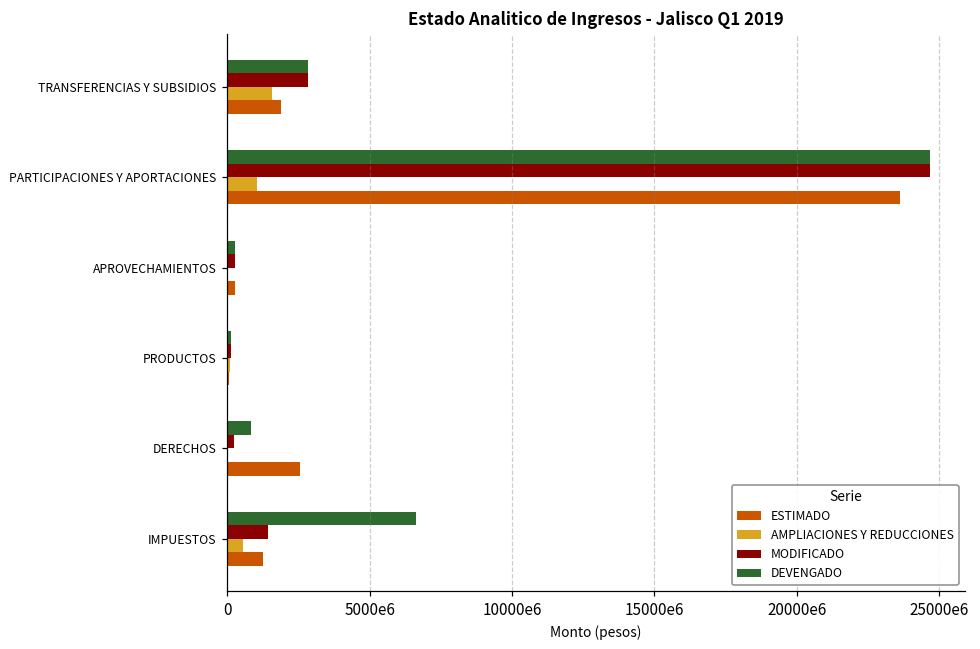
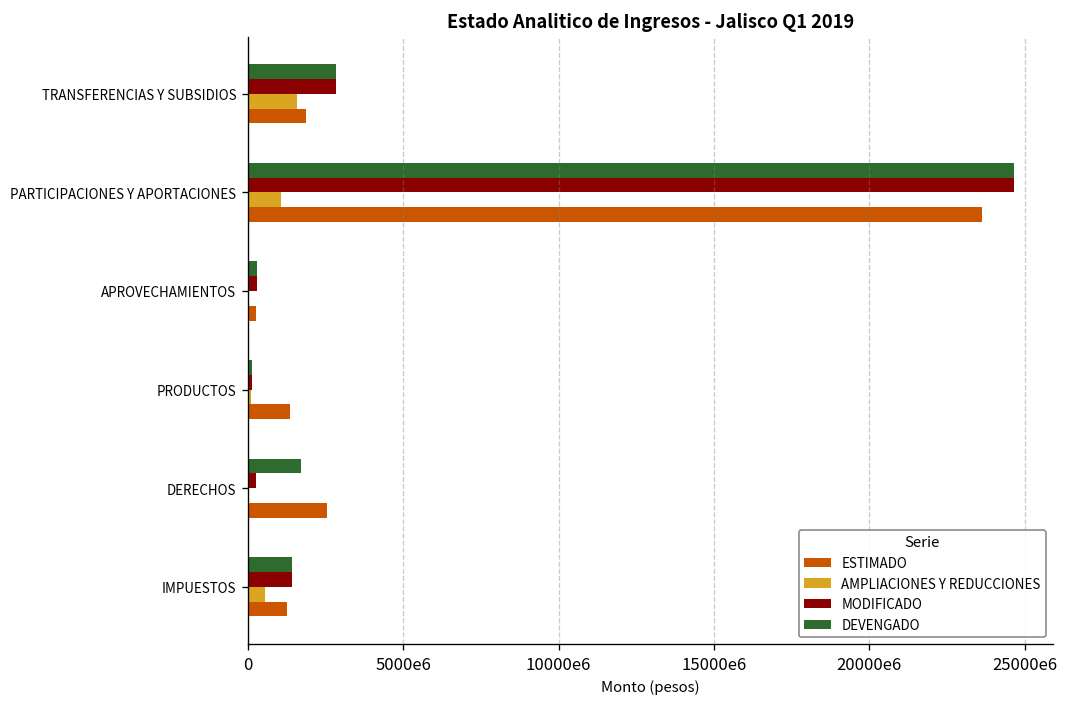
ESTIMADO, PRODUCTOS: 0 -> 1300000000
DEVENGADO, DERECHOS: 800000000 -> 1700000000
DEVENGADO, IMPUESTOS: 6600000000 -> 1400000000
